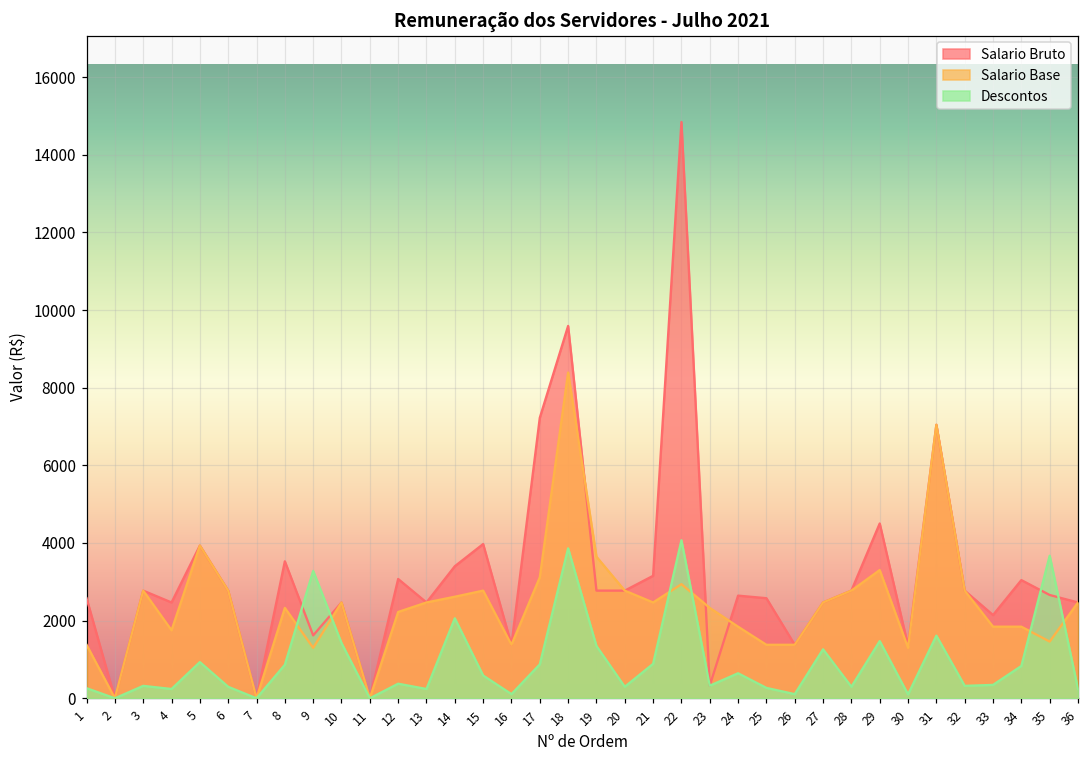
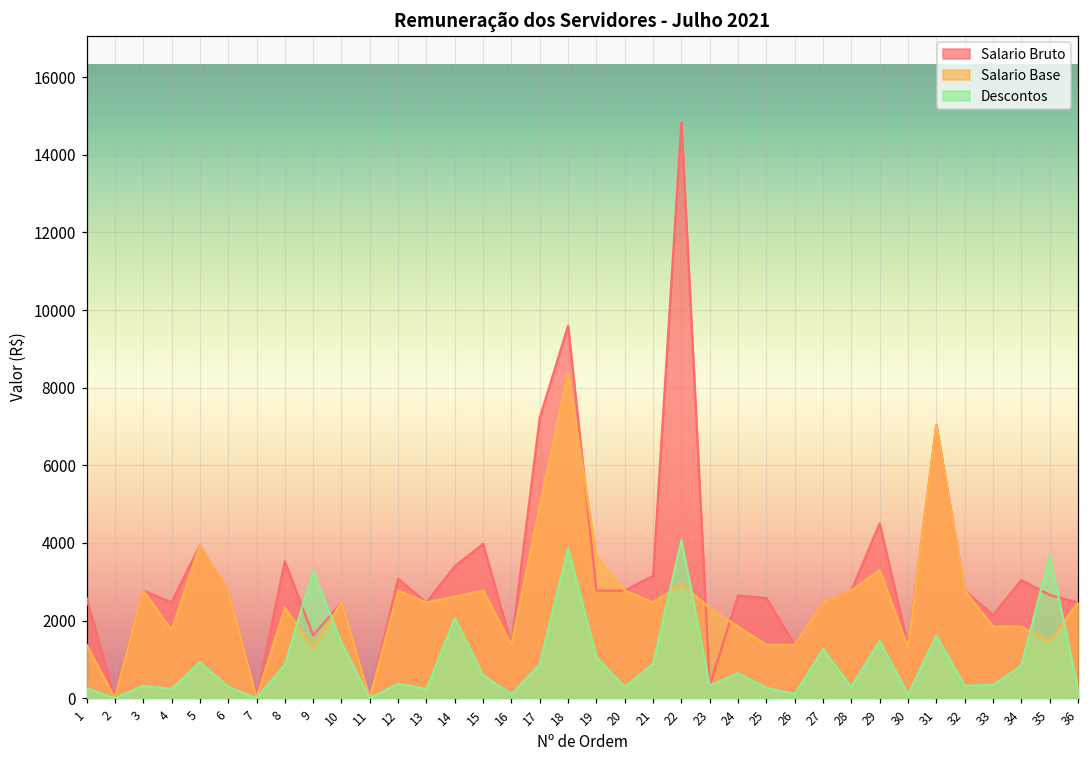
Salario Base, 12: 2200 -> 2800
Salario Base, 17: 3100 -> 5000
Descontos, 19: 1300 -> 1100
